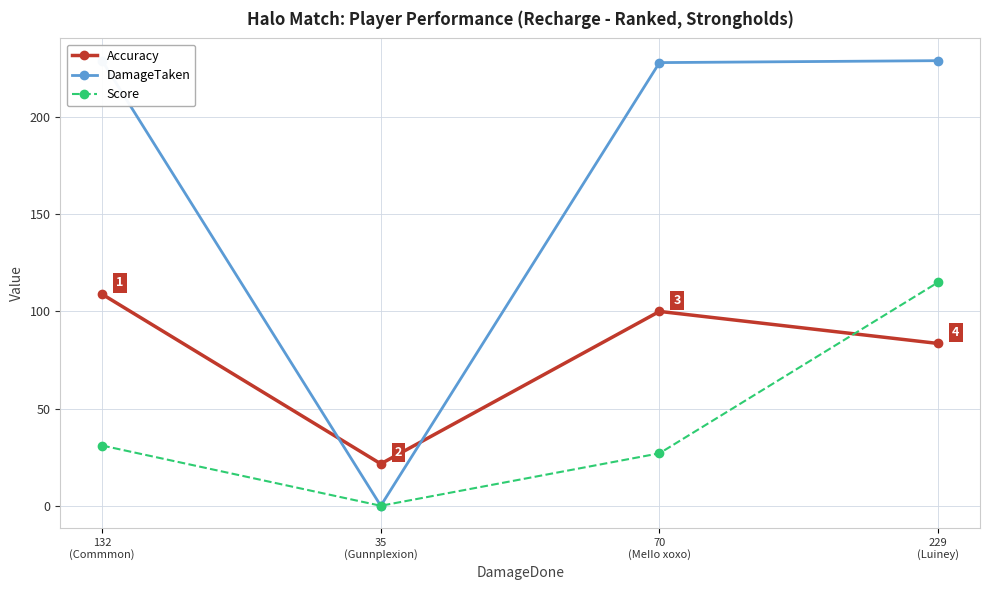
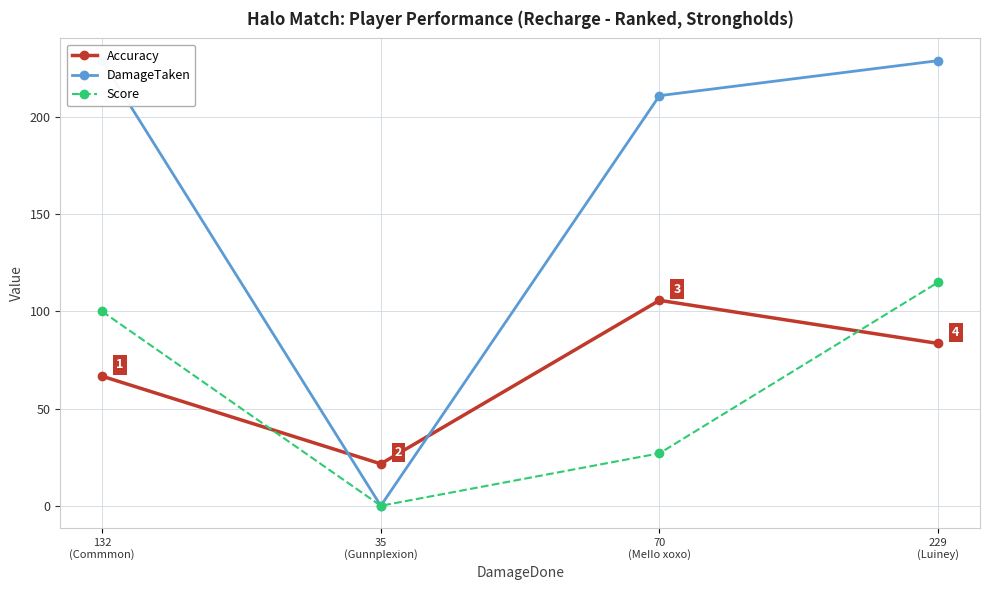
Accuracy, 132 (Commmon): 109 -> 67
Score, 132 (Commmon): 31 -> 100
Accuracy, 70 (MeIIo xoxo): 100 -> 106
DamageTaken, 70 (MeIIo xoxo): 228 -> 211
